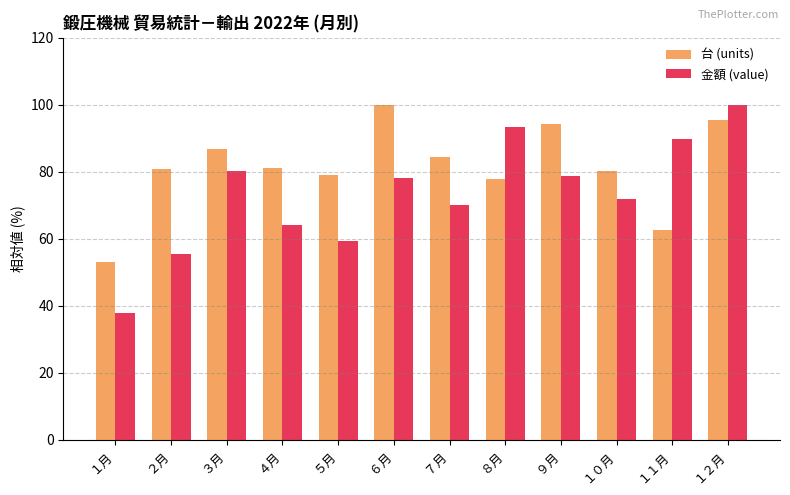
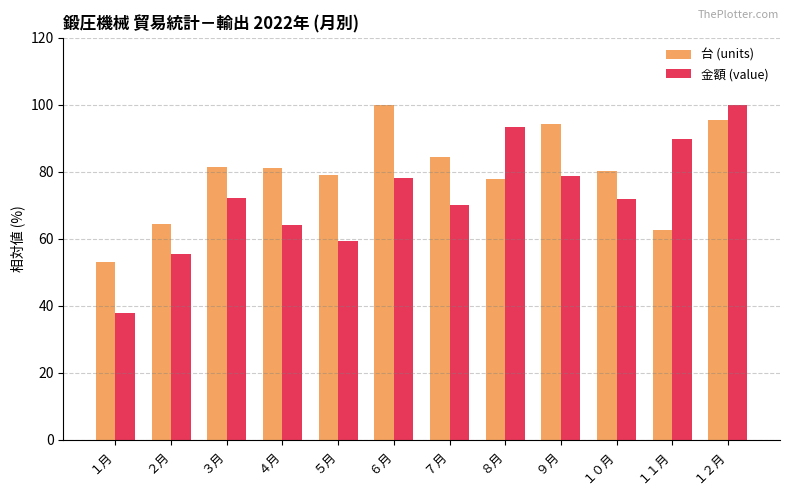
台 (units), ２月: 81 -> 64
台 (units), ３月: 87 -> 81
金額 (value), ３月: 80 -> 72
